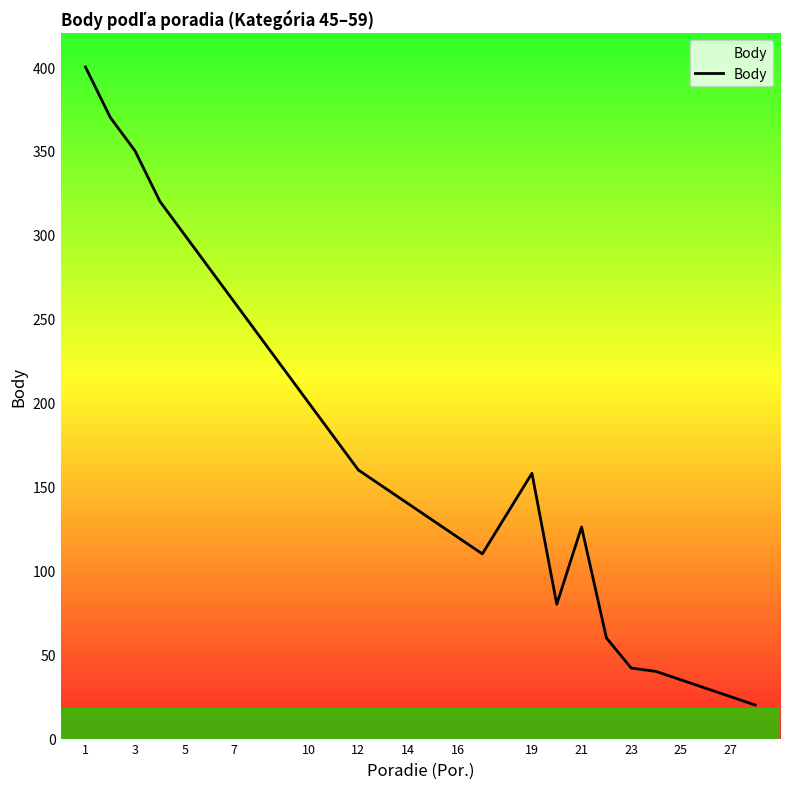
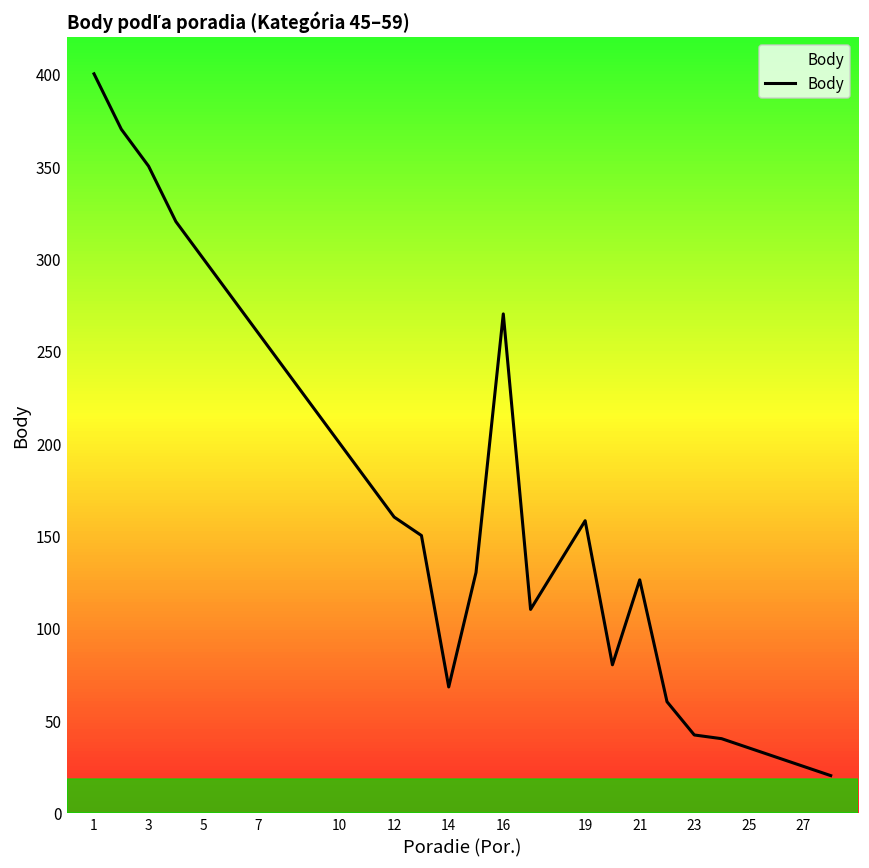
14: 140 -> 68
16: 120 -> 270
